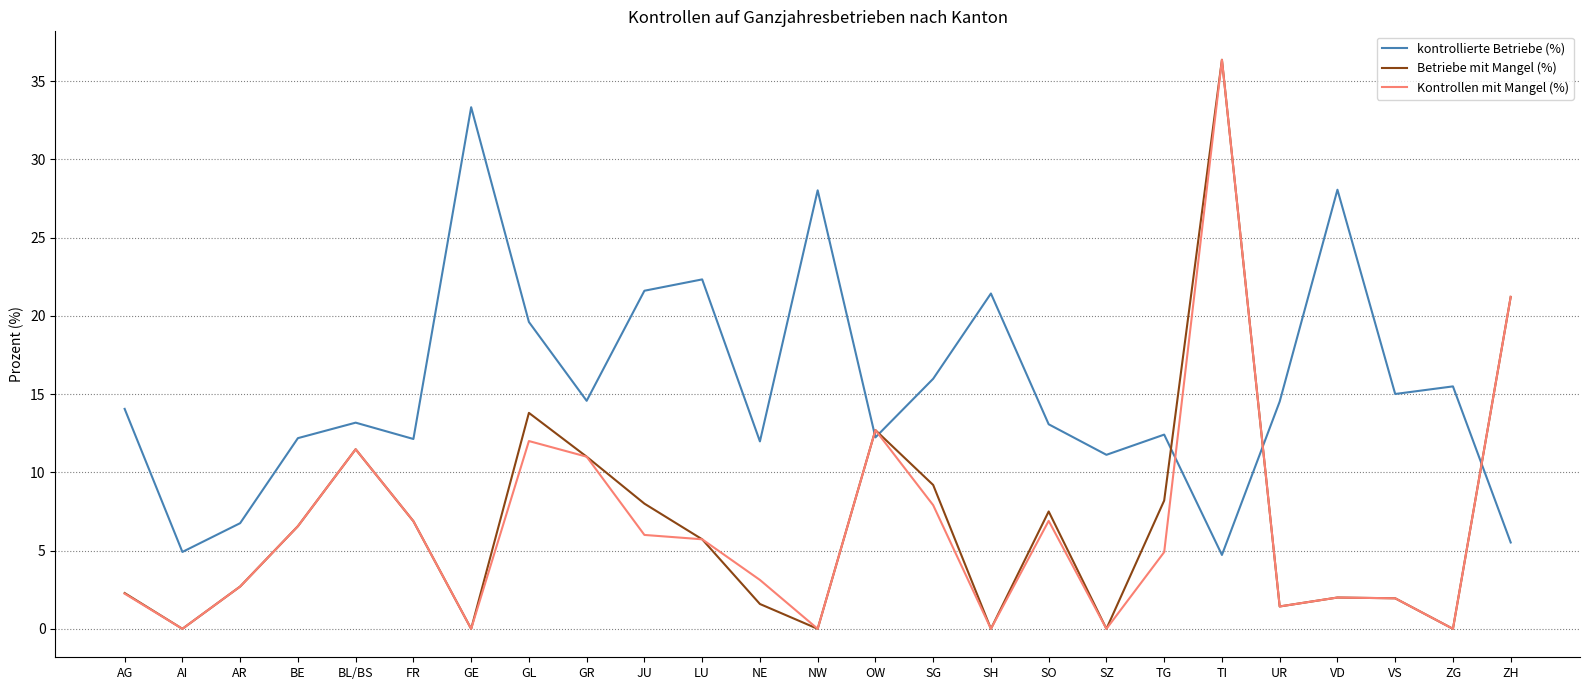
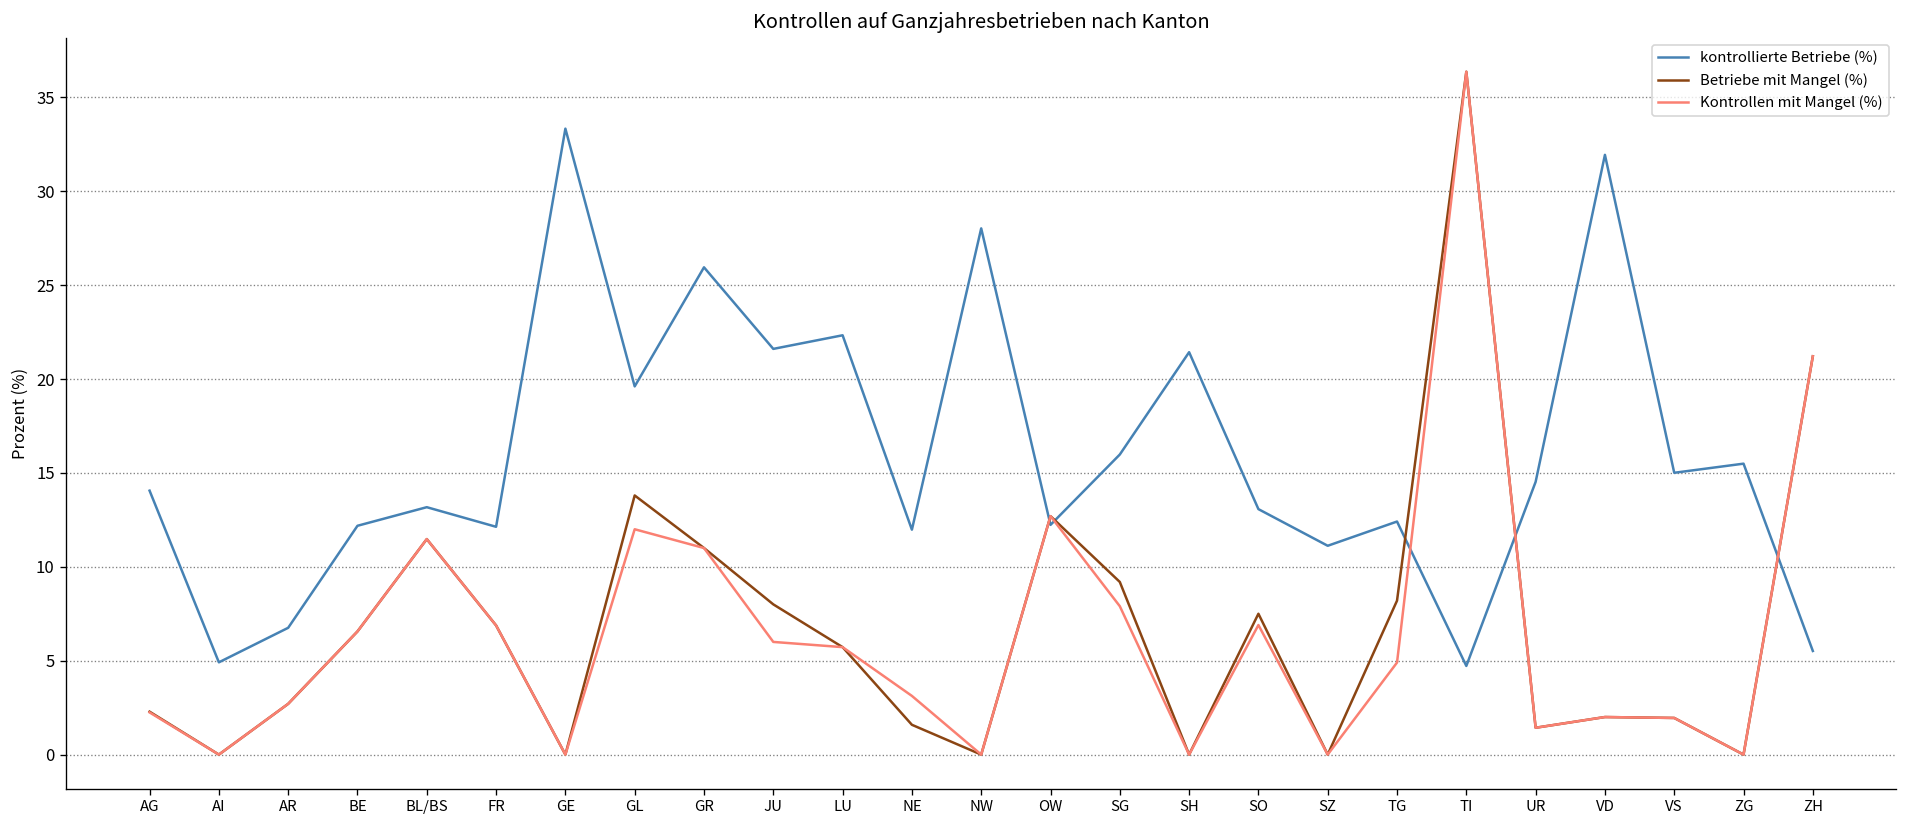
kontrollierte Betriebe (%), GR: 14.6 -> 25.9
kontrollierte Betriebe (%), VD: 28.1 -> 31.9
